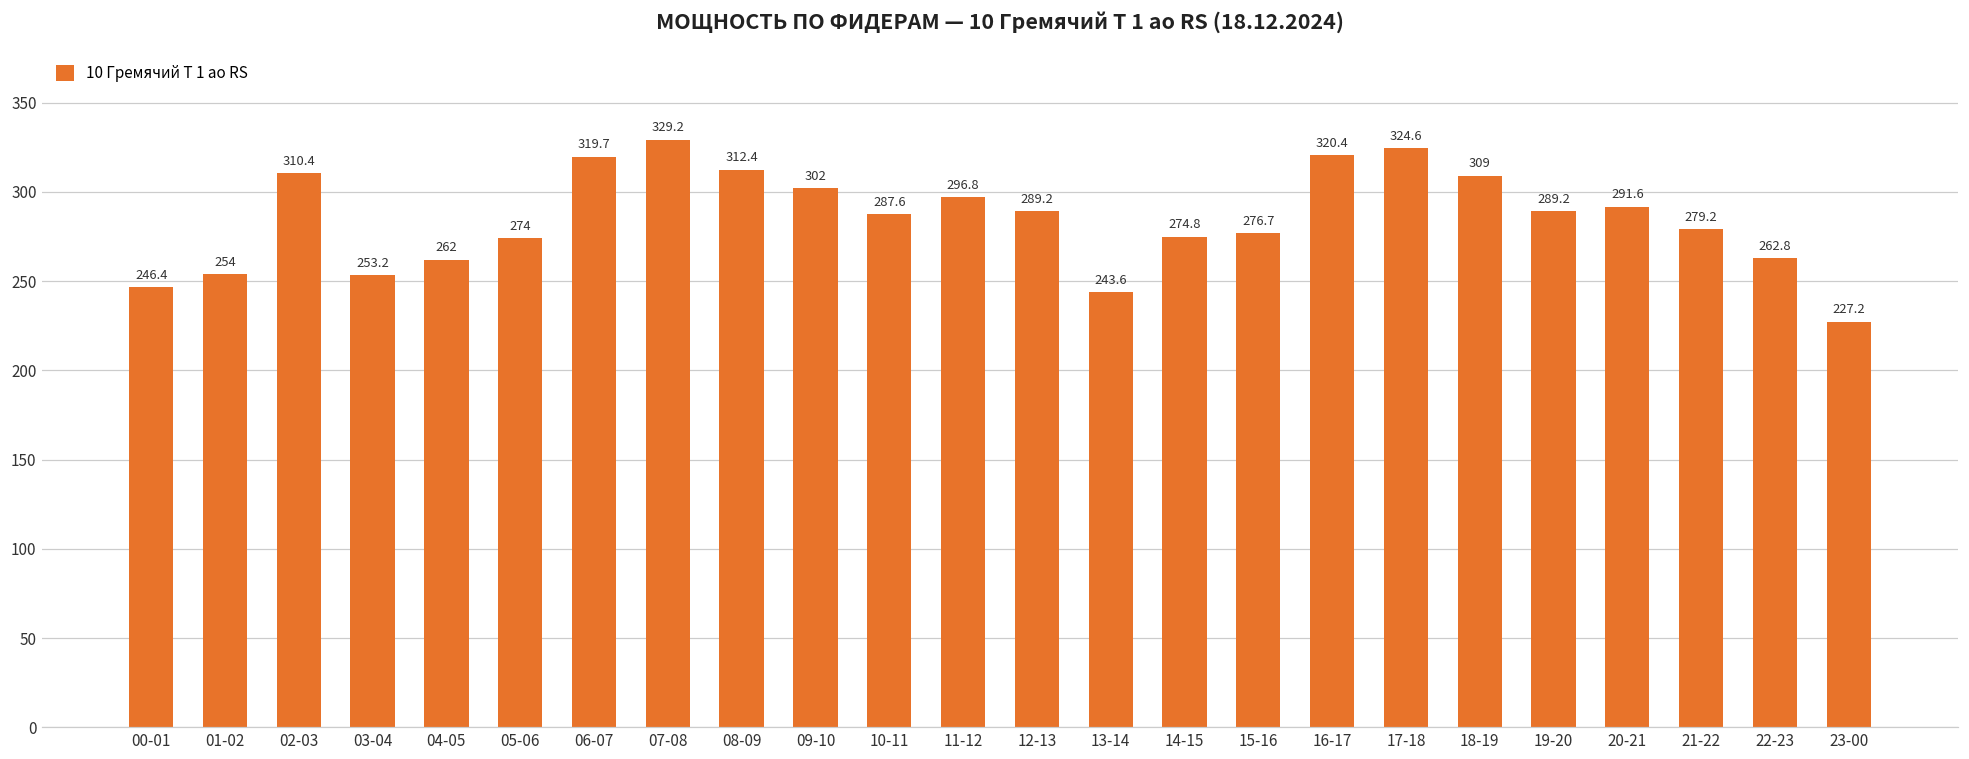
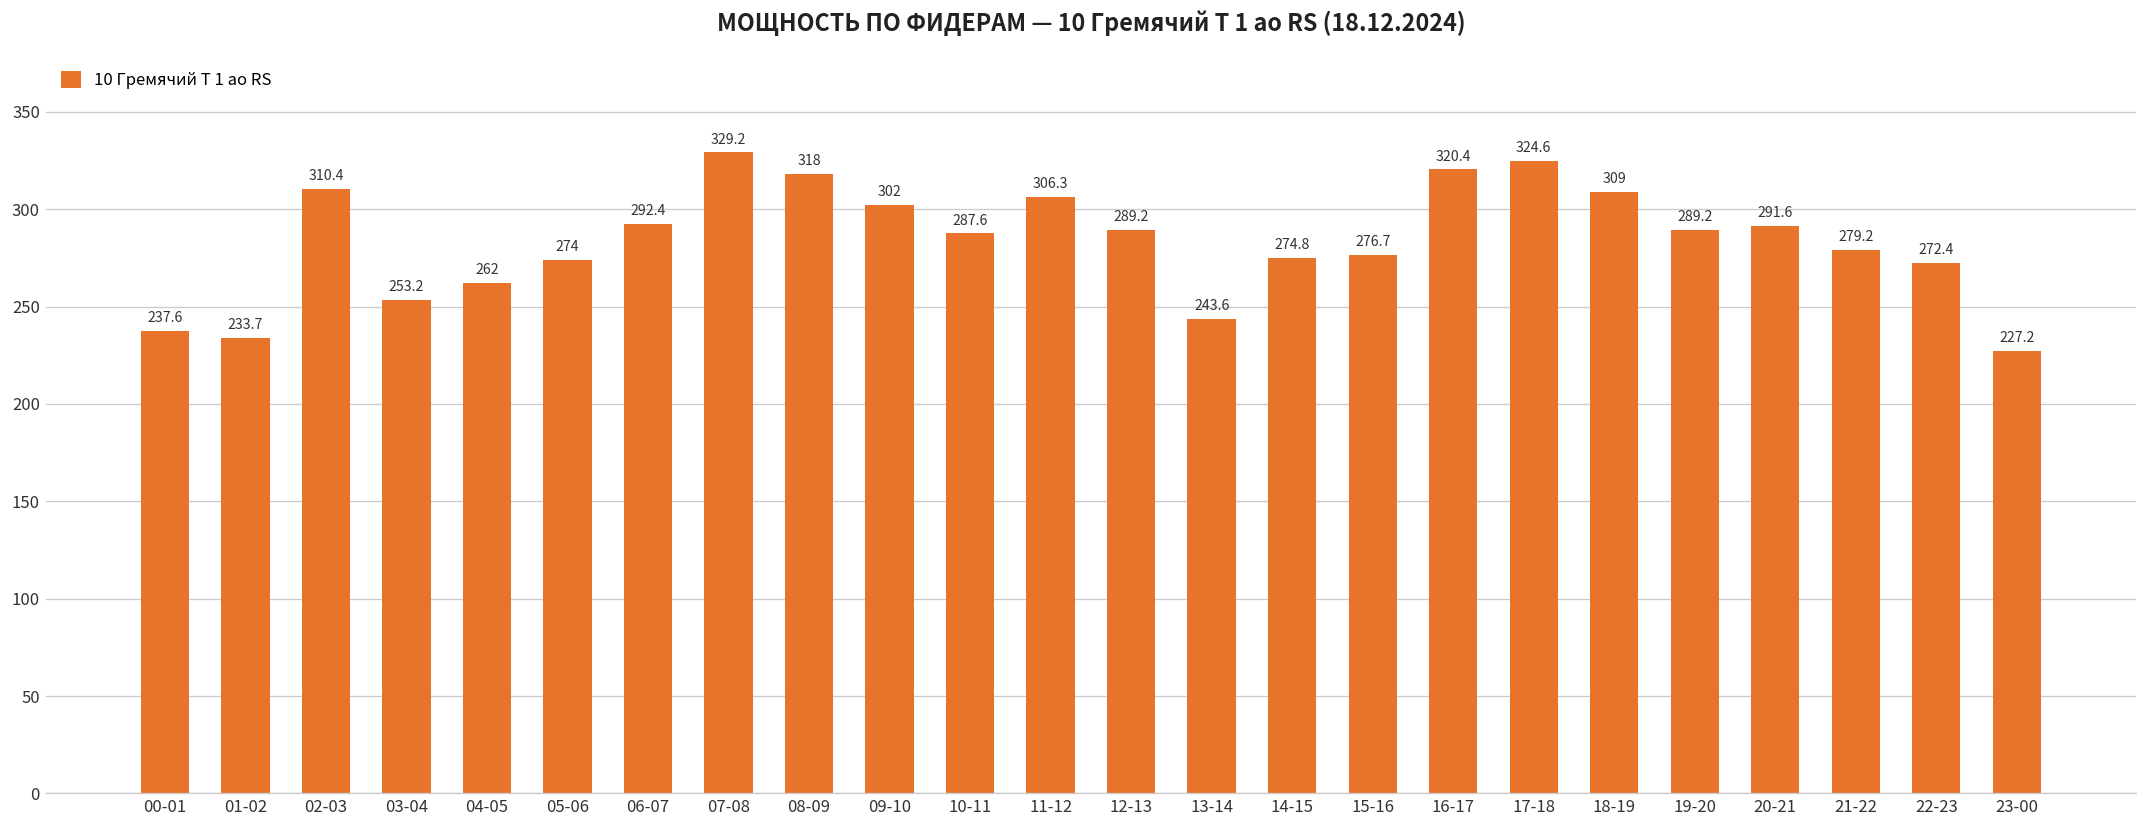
00-01: 246.4 -> 237.6
01-02: 254 -> 233.7
06-07: 319.7 -> 292.4
08-09: 312.4 -> 318
11-12: 296.8 -> 306.3
22-23: 262.8 -> 272.4
